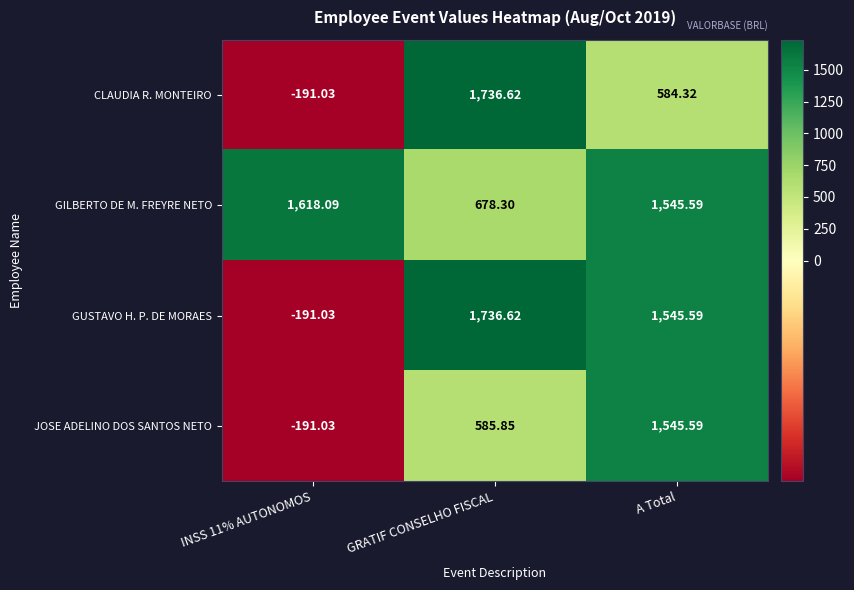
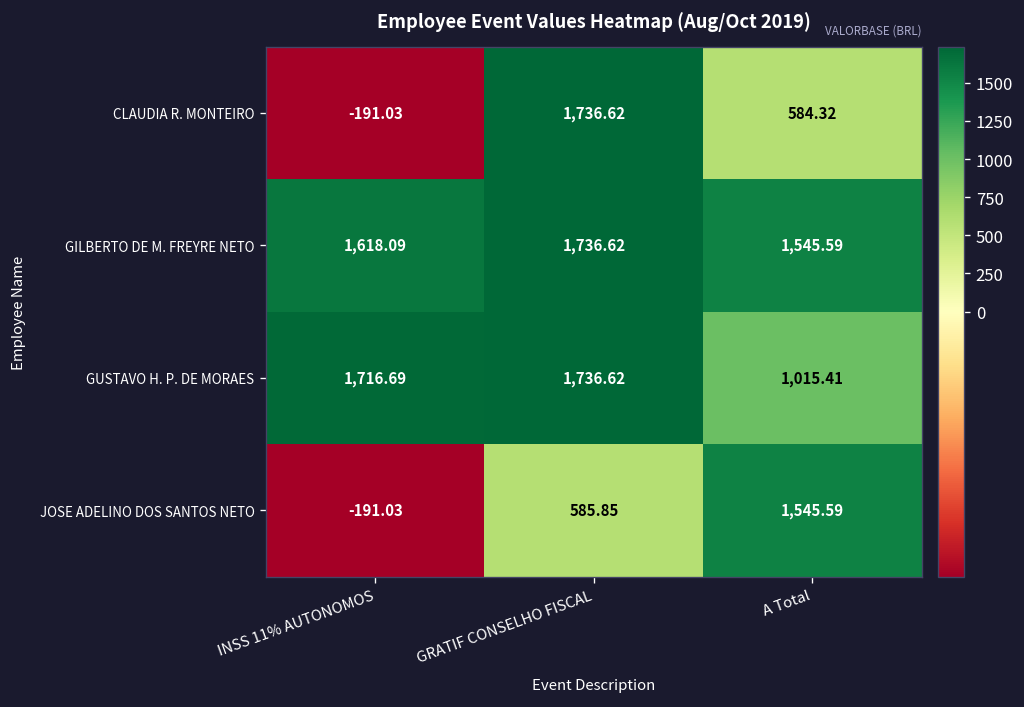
GILBERTO DE M. FREYRE NETO, GRATIF CONSELHO FISCAL: 678.30 -> 1,736.62
GUSTAVO H. P. DE MORAES, INSS 11% AUTONOMOS: -191.03 -> 1,716.69
GUSTAVO H. P. DE MORAES, A Total: 1,545.59 -> 1,015.41
